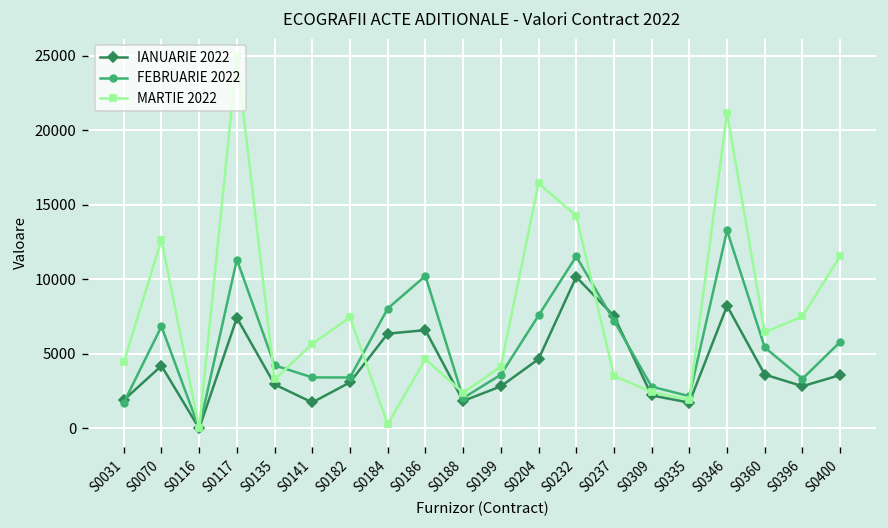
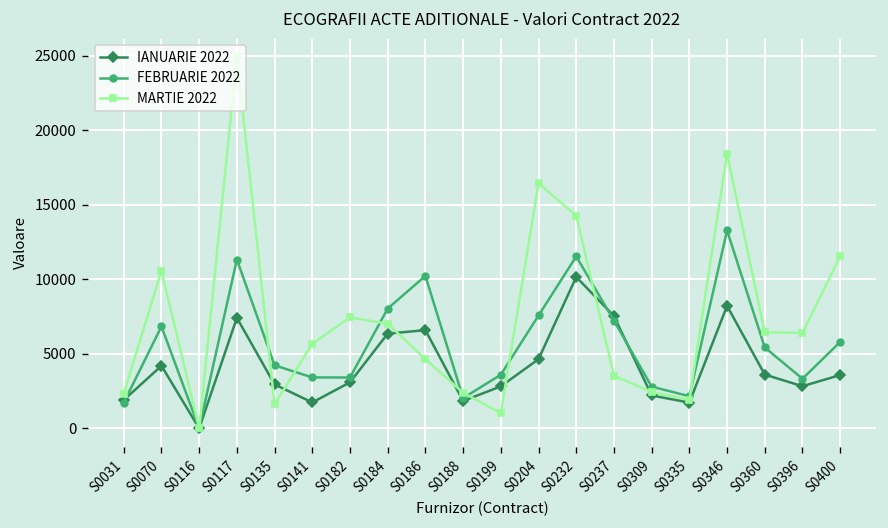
MARTIE 2022, S0031: 4400 -> 2300
MARTIE 2022, S0070: 12700 -> 10600
MARTIE 2022, S0135: 3300 -> 1600
MARTIE 2022, S0184: 300 -> 7000
MARTIE 2022, S0199: 4100 -> 1000
MARTIE 2022, S0346: 21200 -> 18400
MARTIE 2022, S0396: 7500 -> 6400
